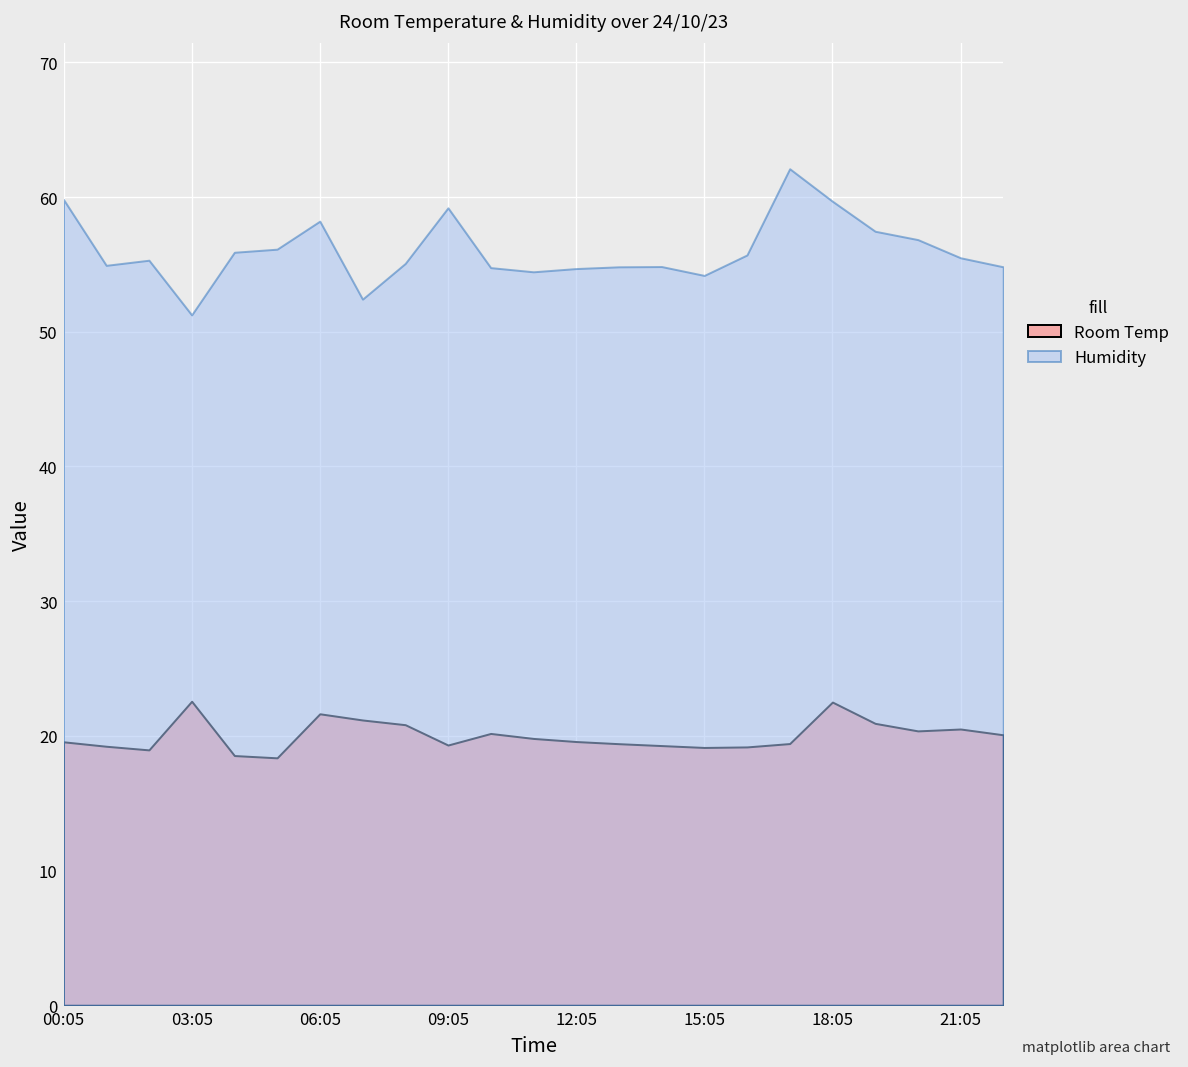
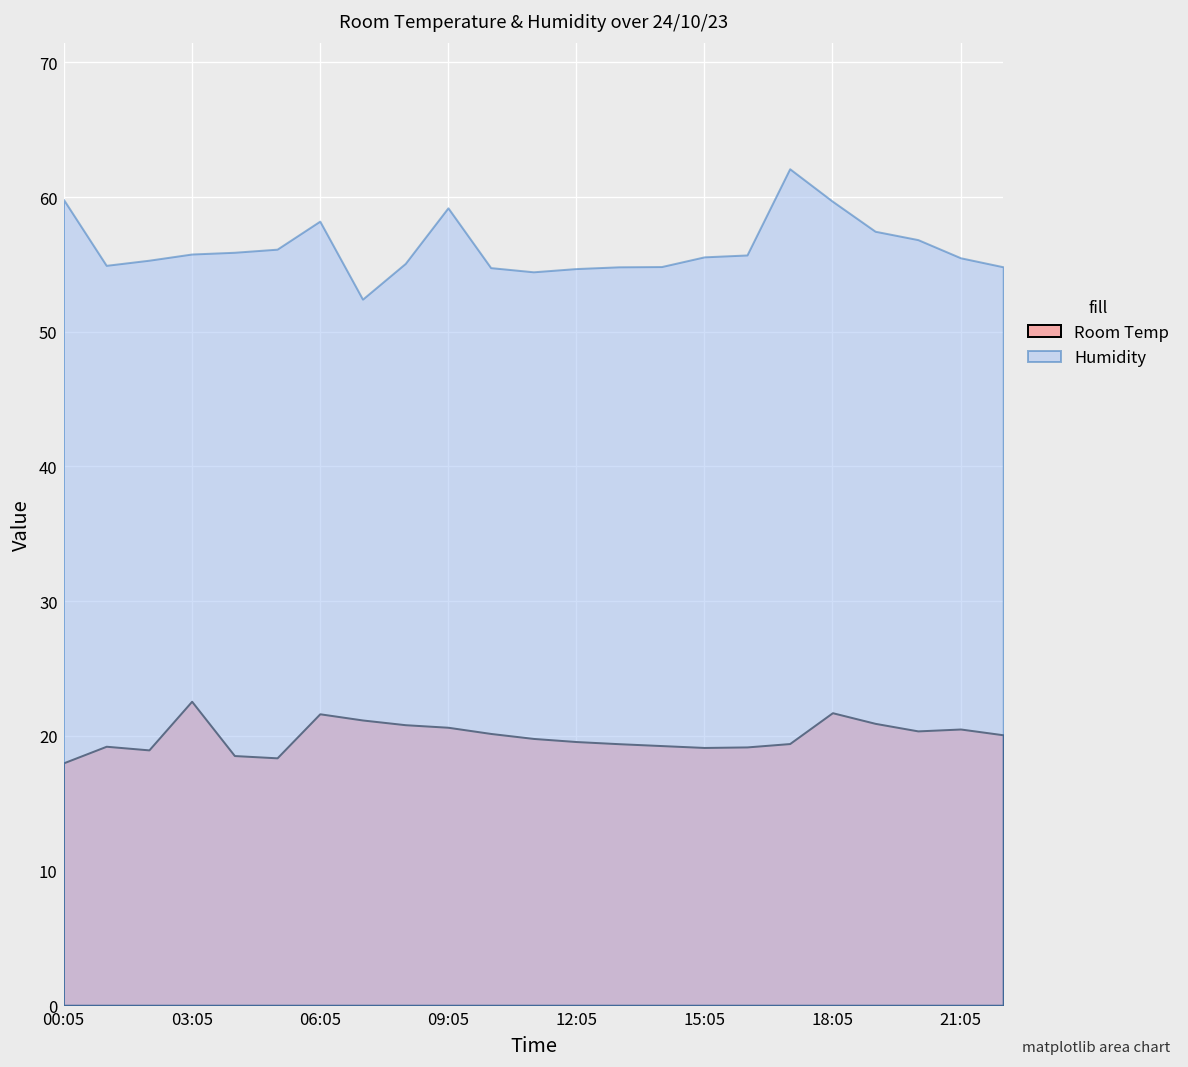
Room Temp, 00:05: 19.6 -> 18.0
Humidity, 03:05: 51.3 -> 55.8
Room Temp, 09:05: 19.3 -> 20.6
Humidity, 15:05: 54.2 -> 55.6
Room Temp, 18:05: 22.5 -> 21.7
